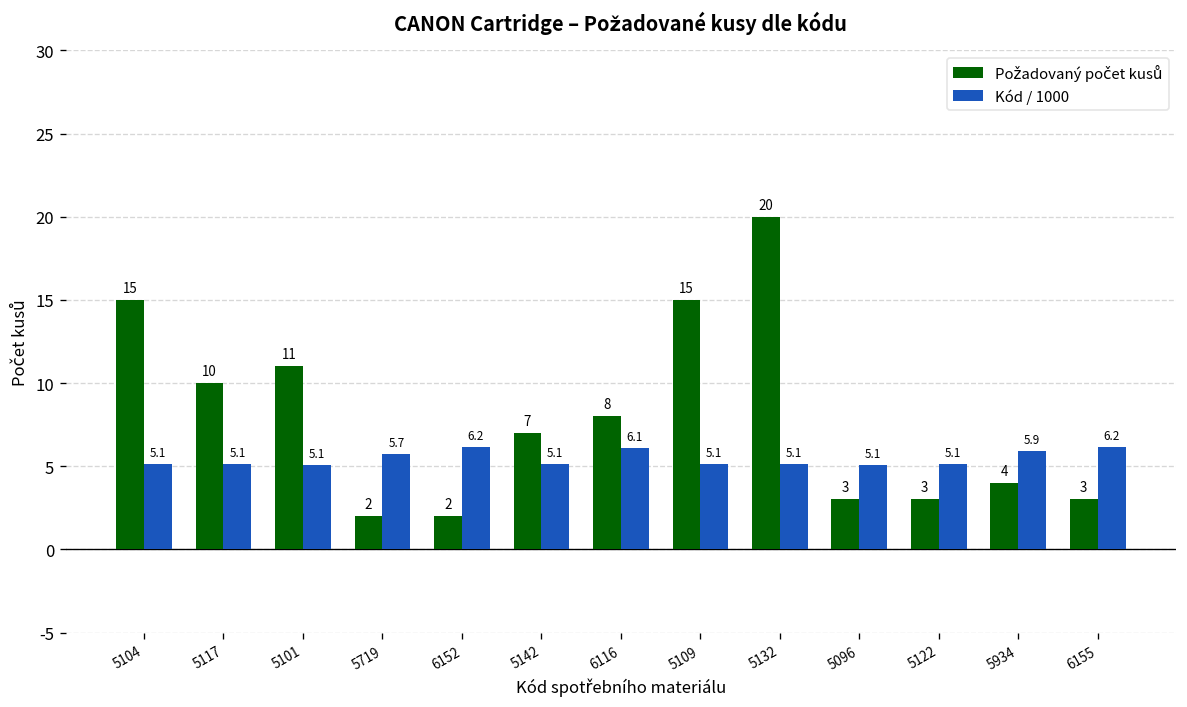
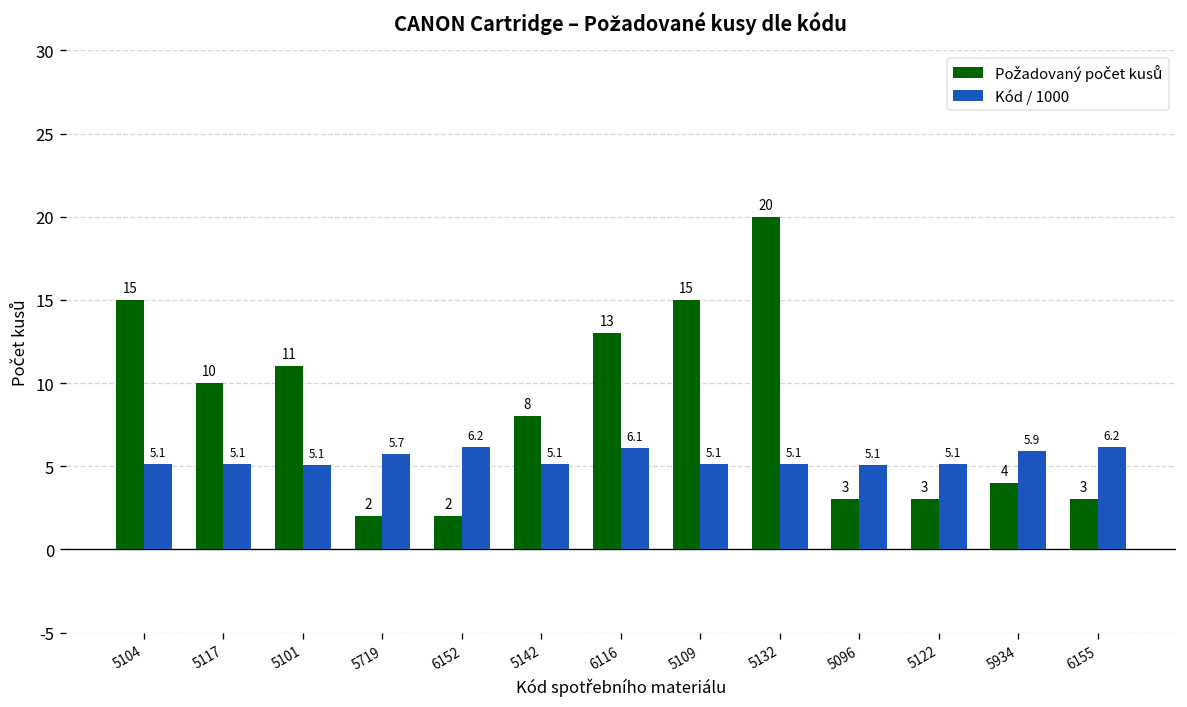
Požadovaný počet kusů, 5142: 7 -> 8
Požadovaný počet kusů, 6116: 8 -> 13
